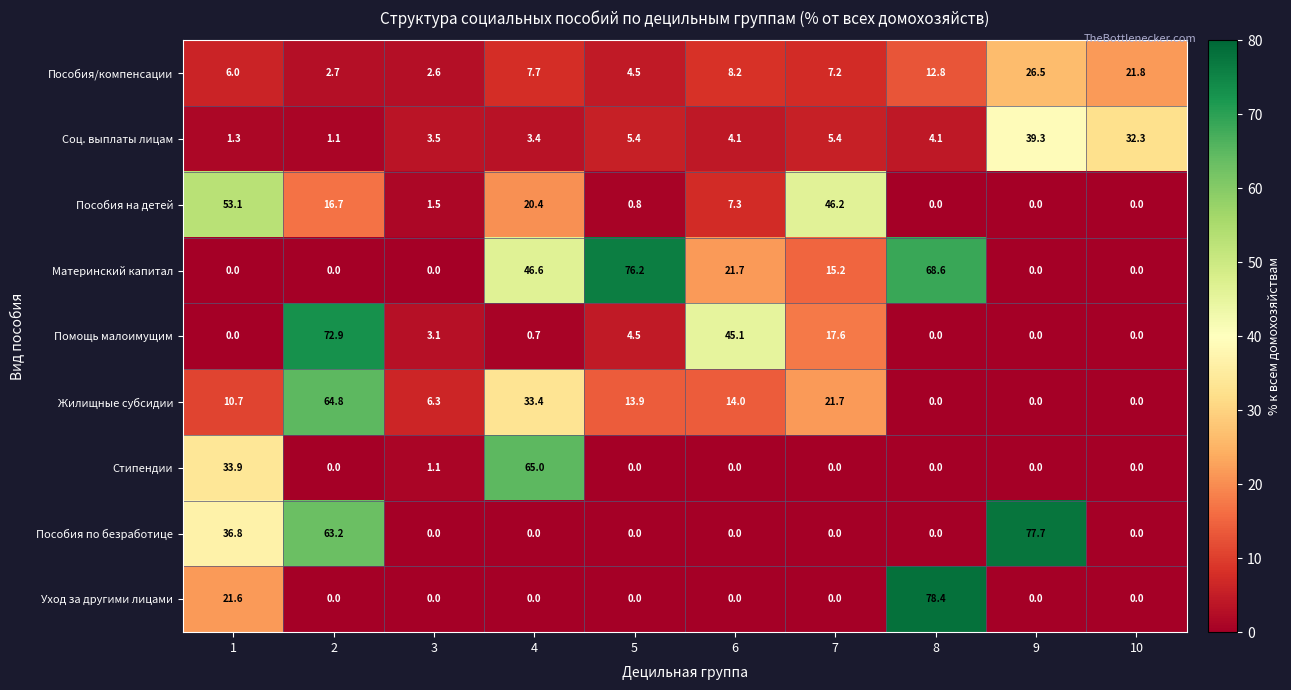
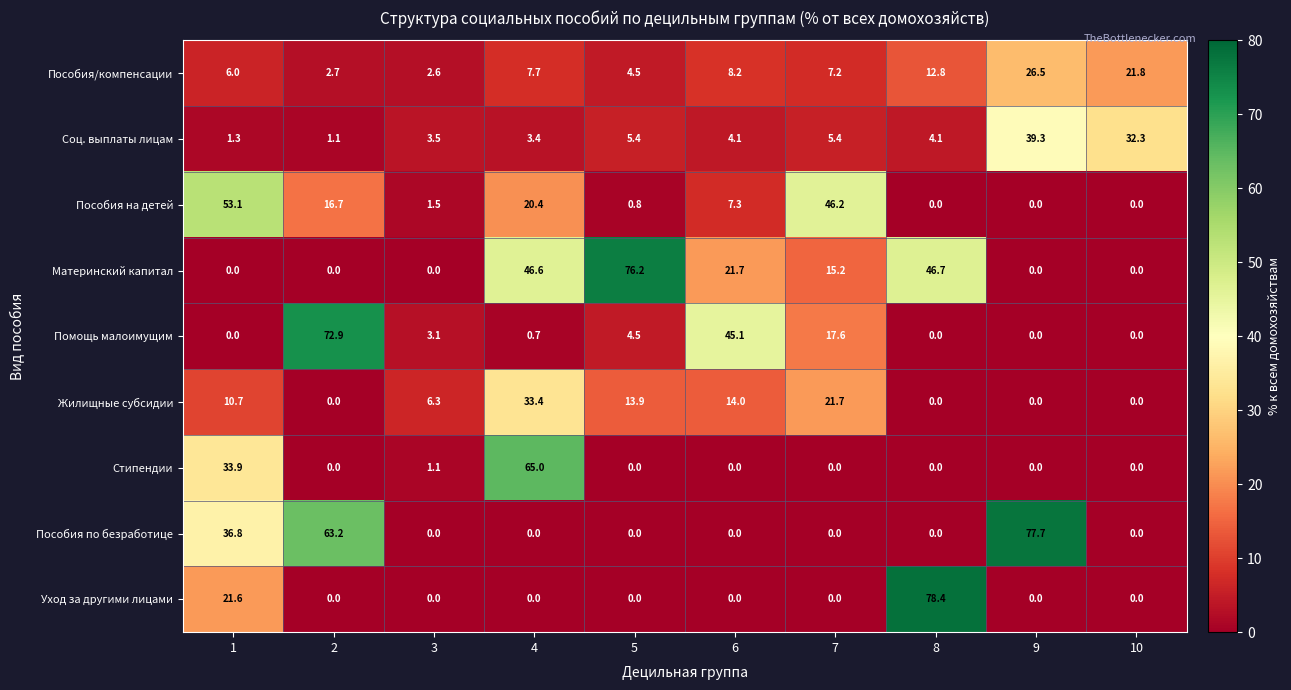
Материнский капитал, 8: 68.6 -> 46.7
Жилищные субсидии, 2: 64.8 -> 0.0
